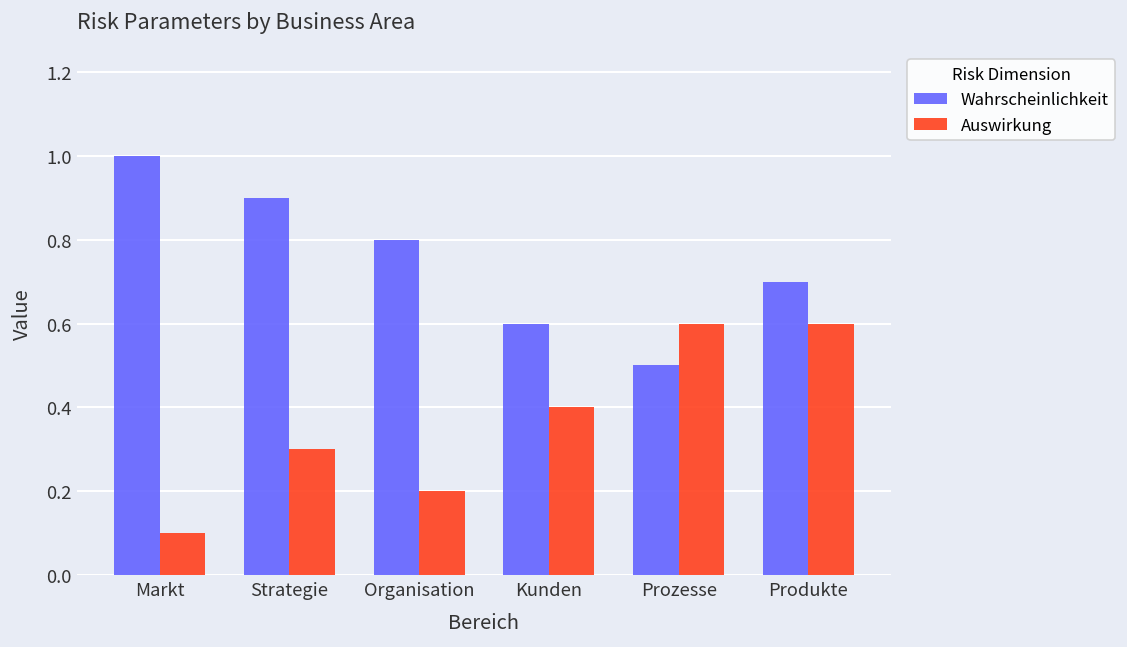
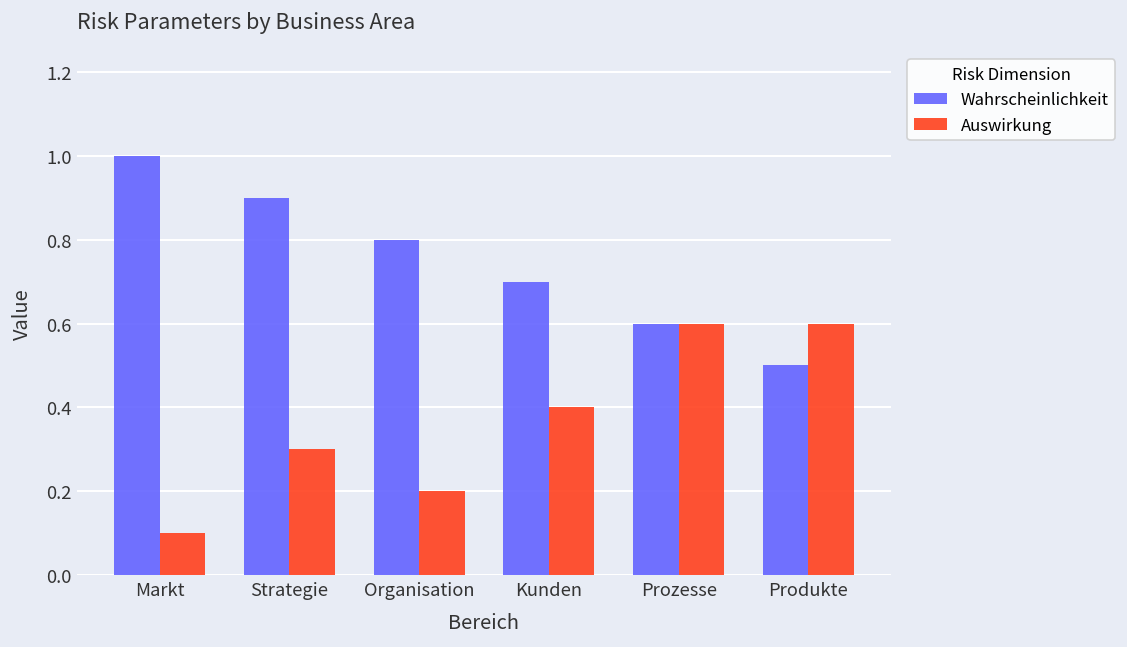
Wahrscheinlichkeit, Kunden: 0.6 -> 0.7
Wahrscheinlichkeit, Prozesse: 0.5 -> 0.6
Wahrscheinlichkeit, Produkte: 0.7 -> 0.5
